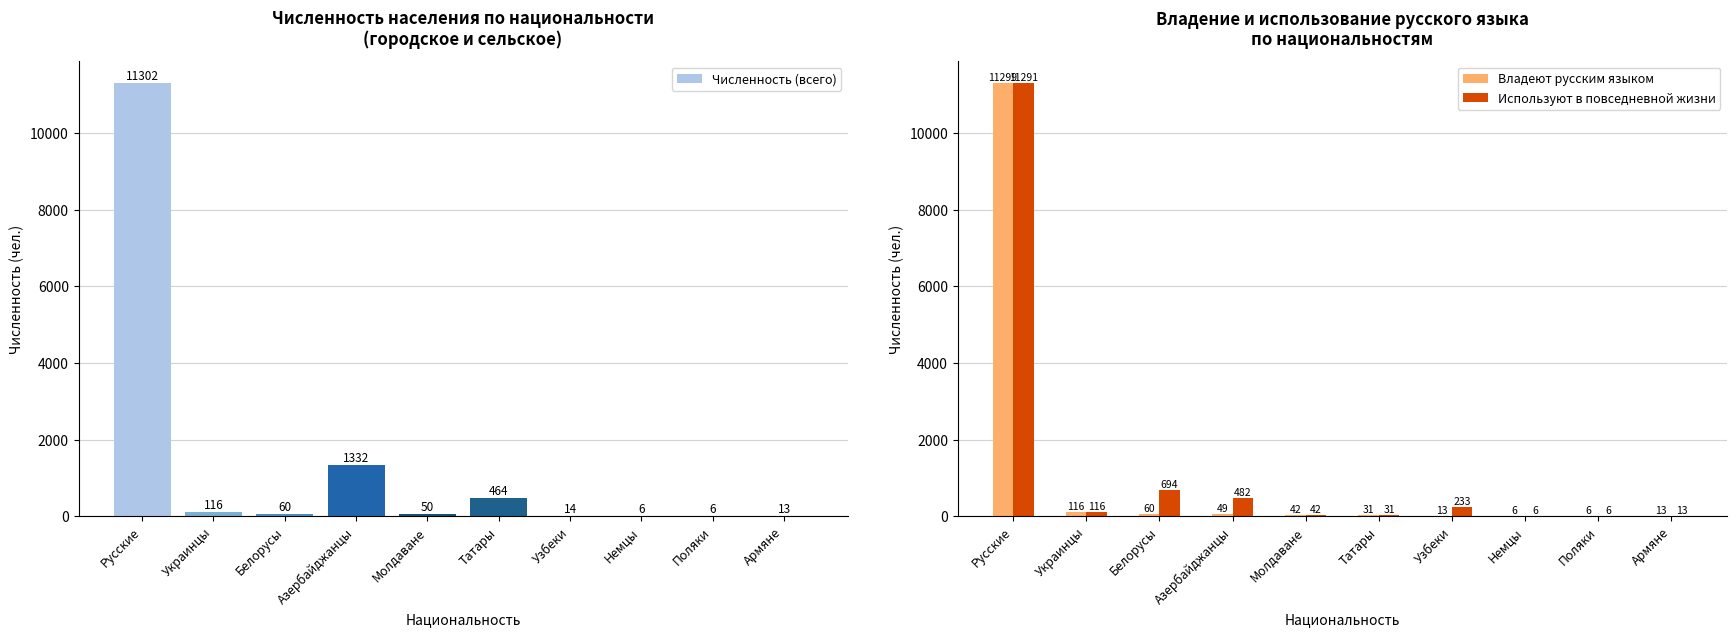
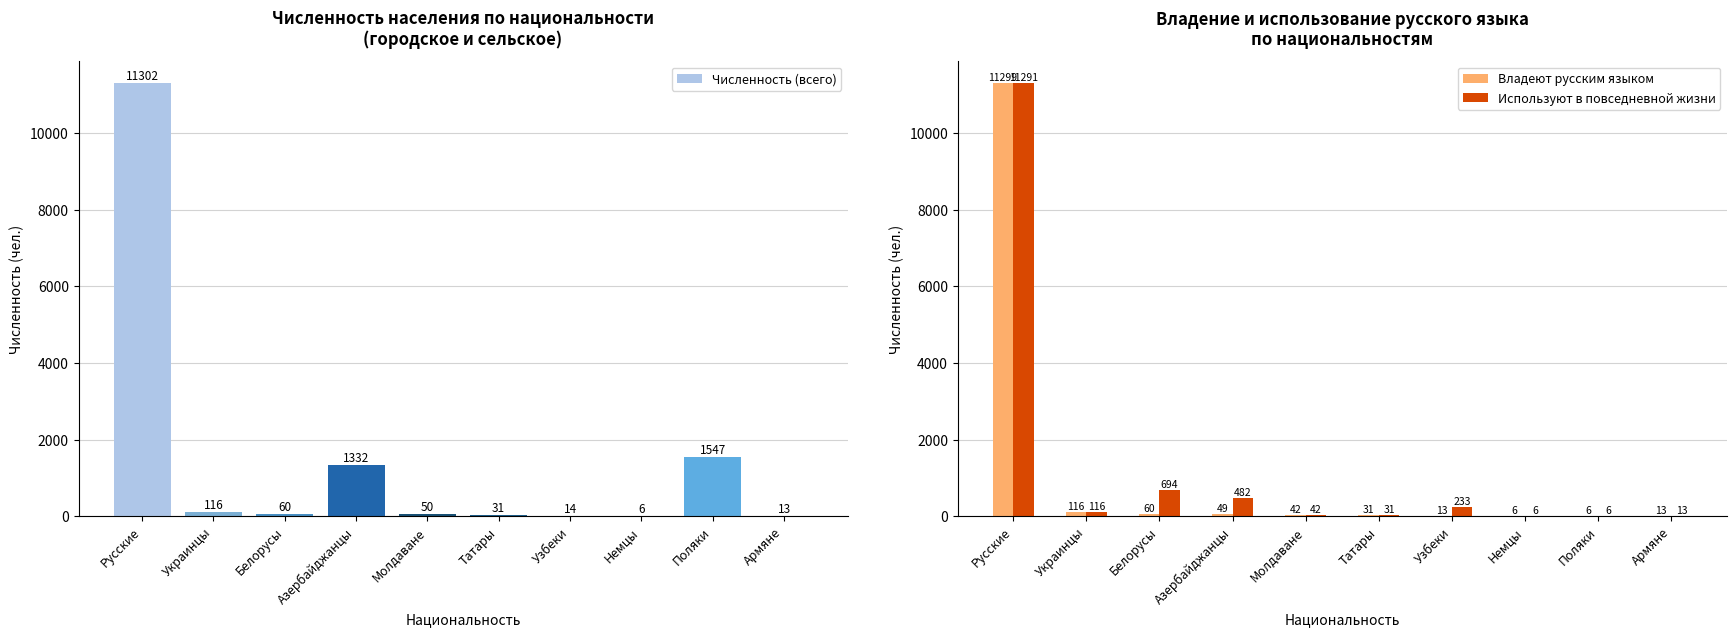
Численность населения по национальности (городское и сельское), Татары: 464 -> 31
Численность населения по национальности (городское и сельское), Поляки: 6 -> 1547
